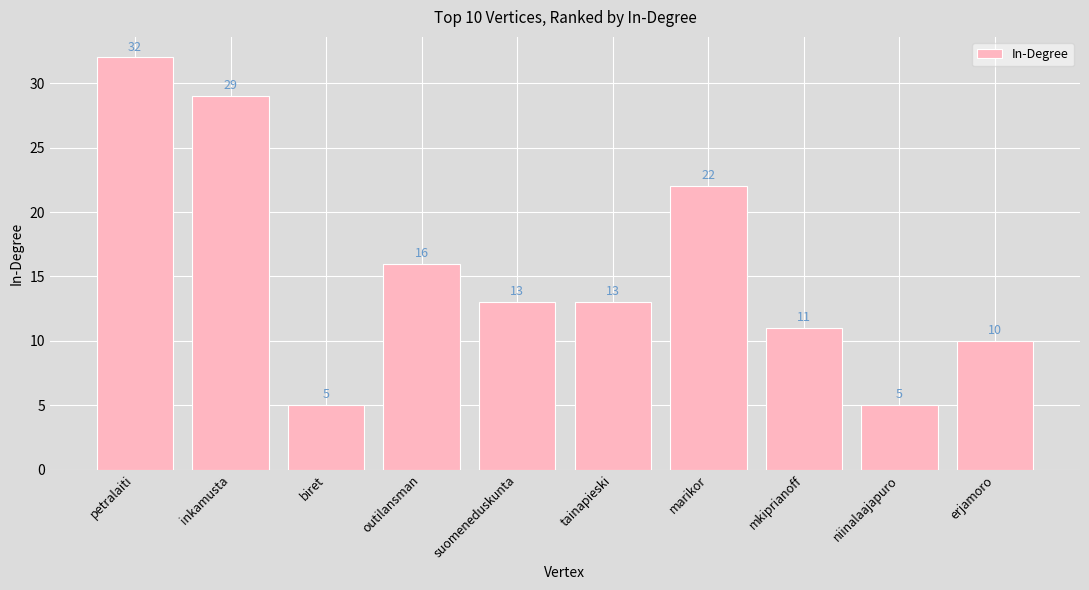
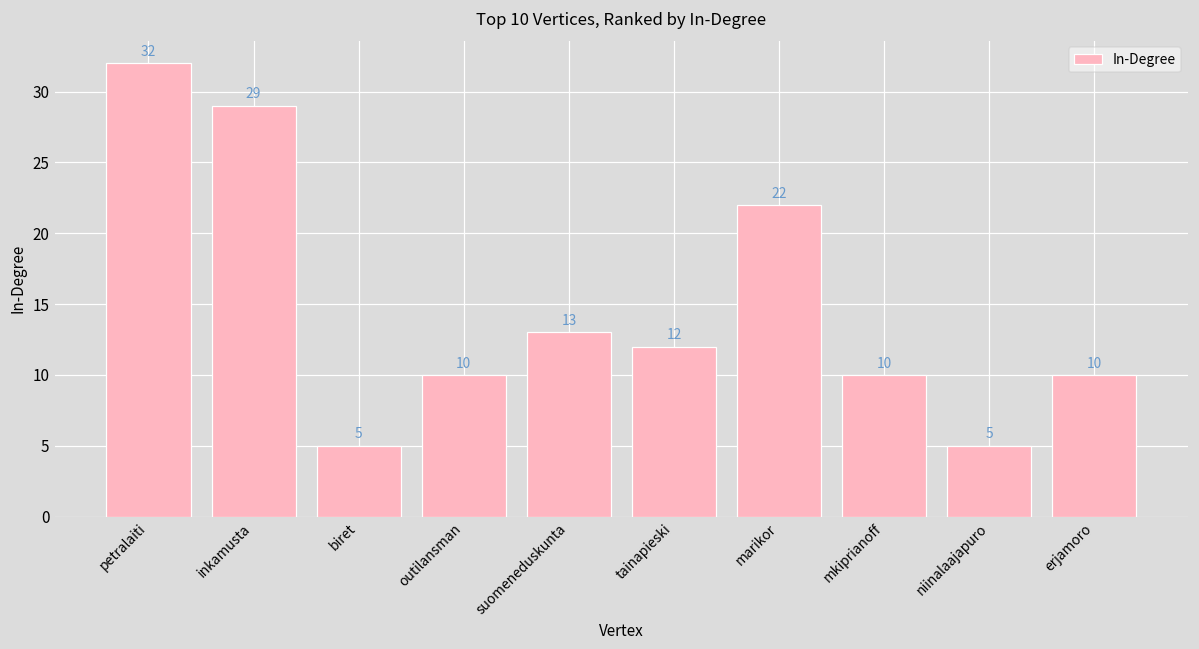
outilansman: 16 -> 10
tainapieski: 13 -> 12
mkiprianoff: 11 -> 10
